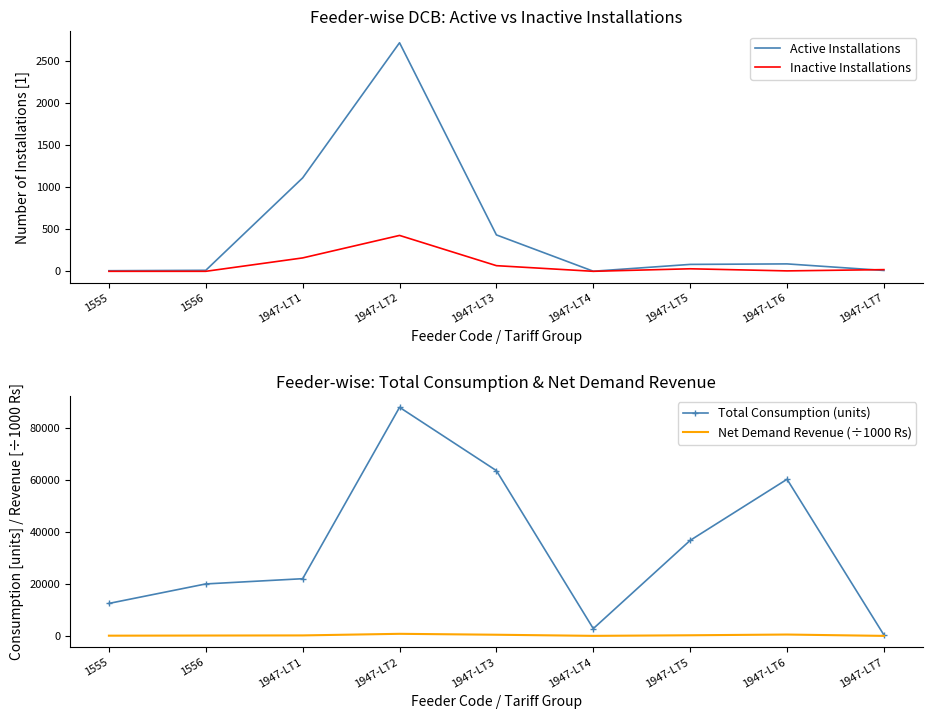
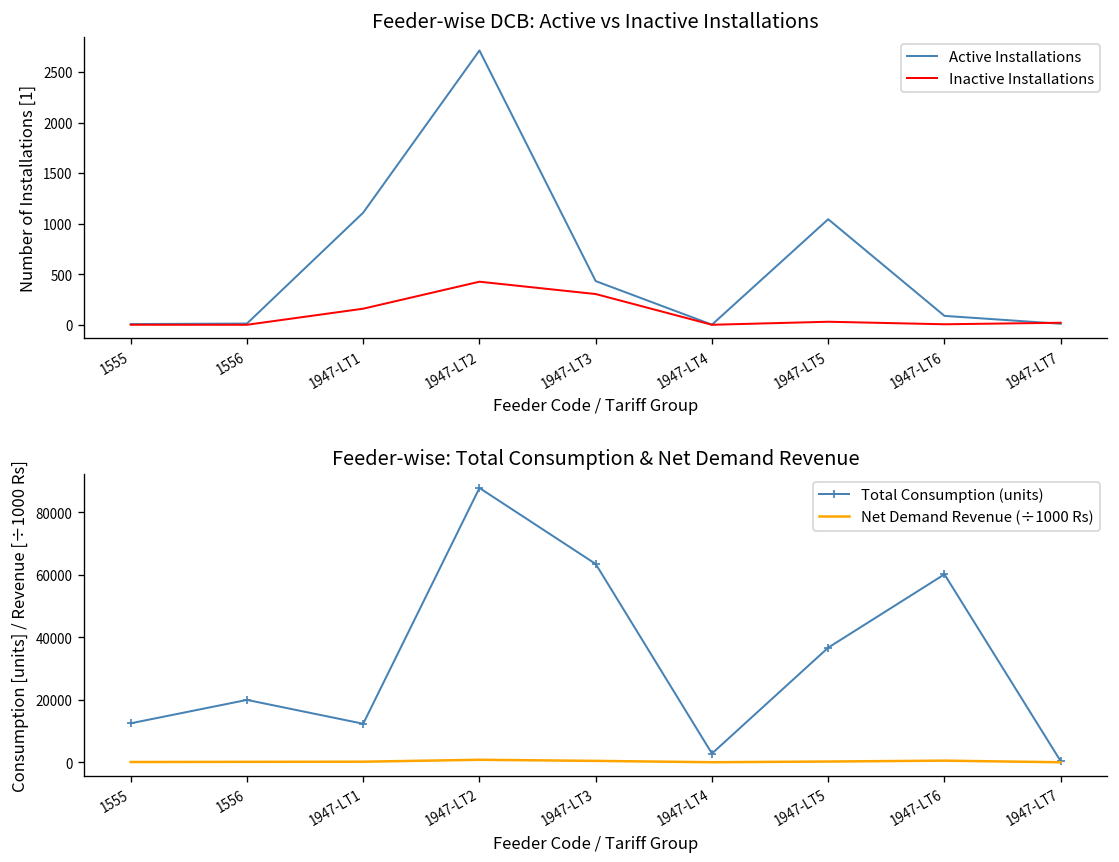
Feeder-wise DCB: Active vs Inactive Installations, Inactive Installations, 1947-LT3: 100 -> 300
Feeder-wise DCB: Active vs Inactive Installations, Active Installations, 1947-LT5: 100 -> 1000
Feeder-wise: Total Consumption & Net Demand Revenue, Total Consumption (units), 1947-LT1: 22000 -> 12000
